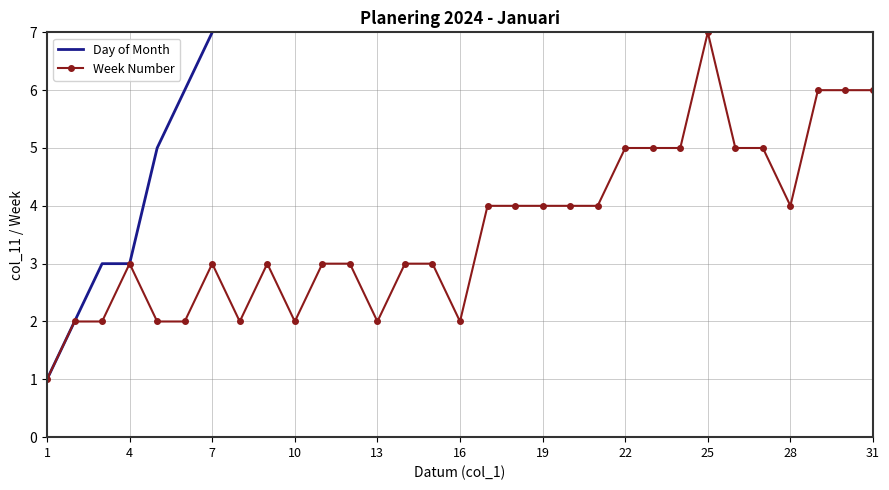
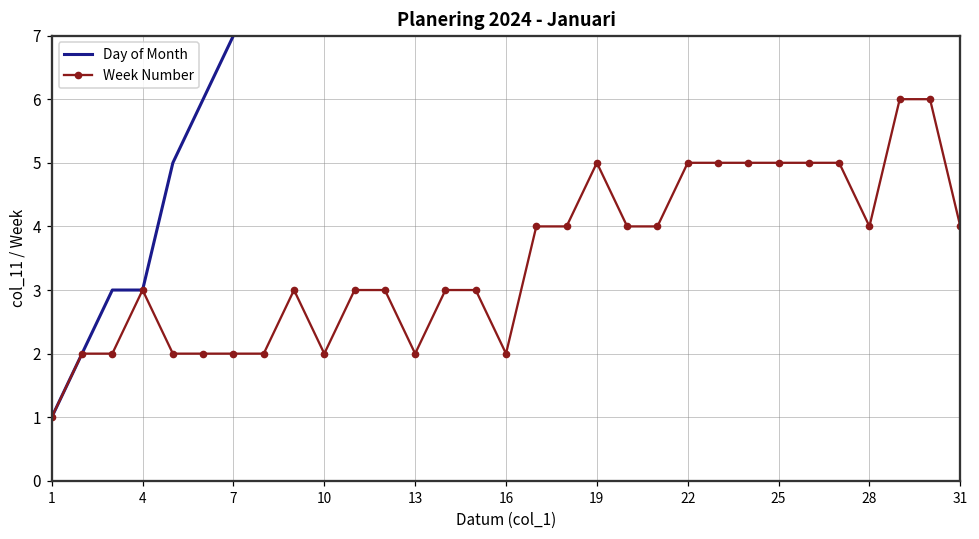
Week Number, 7: 3 -> 2
Week Number, 19: 4 -> 5
Week Number, 25: 7 -> 5
Week Number, 31: 6 -> 4
